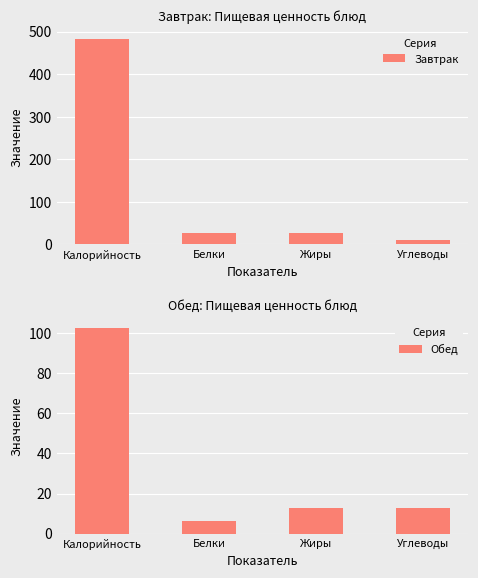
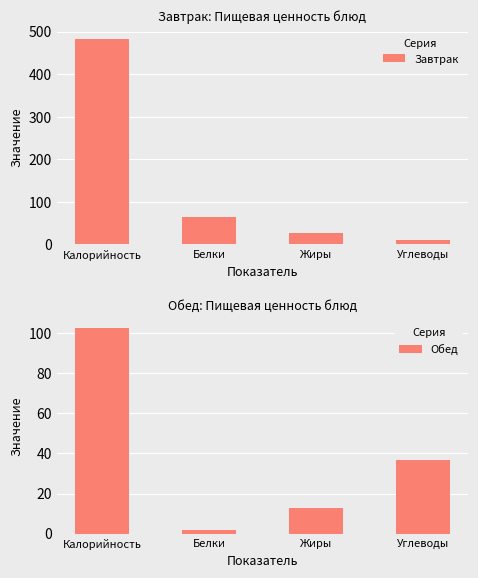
Завтрак: Пищевая ценность блюд, Белки: 30 -> 60
Обед: Пищевая ценность блюд, Белки: 6 -> 2
Обед: Пищевая ценность блюд, Углеводы: 13 -> 37
